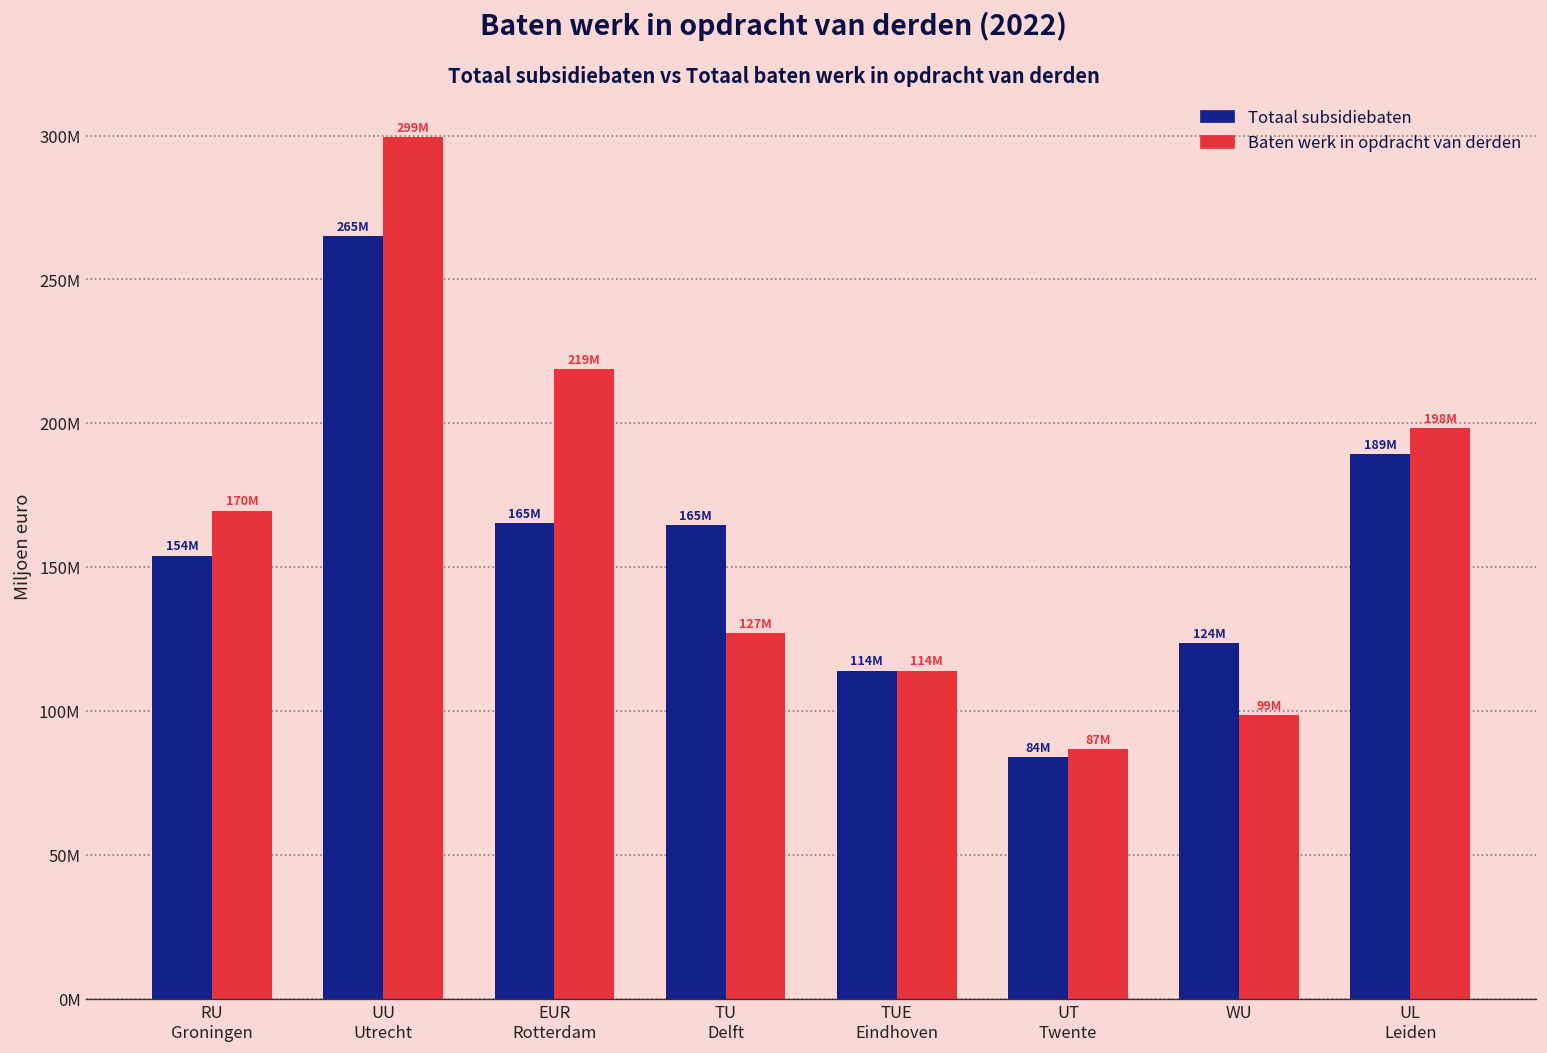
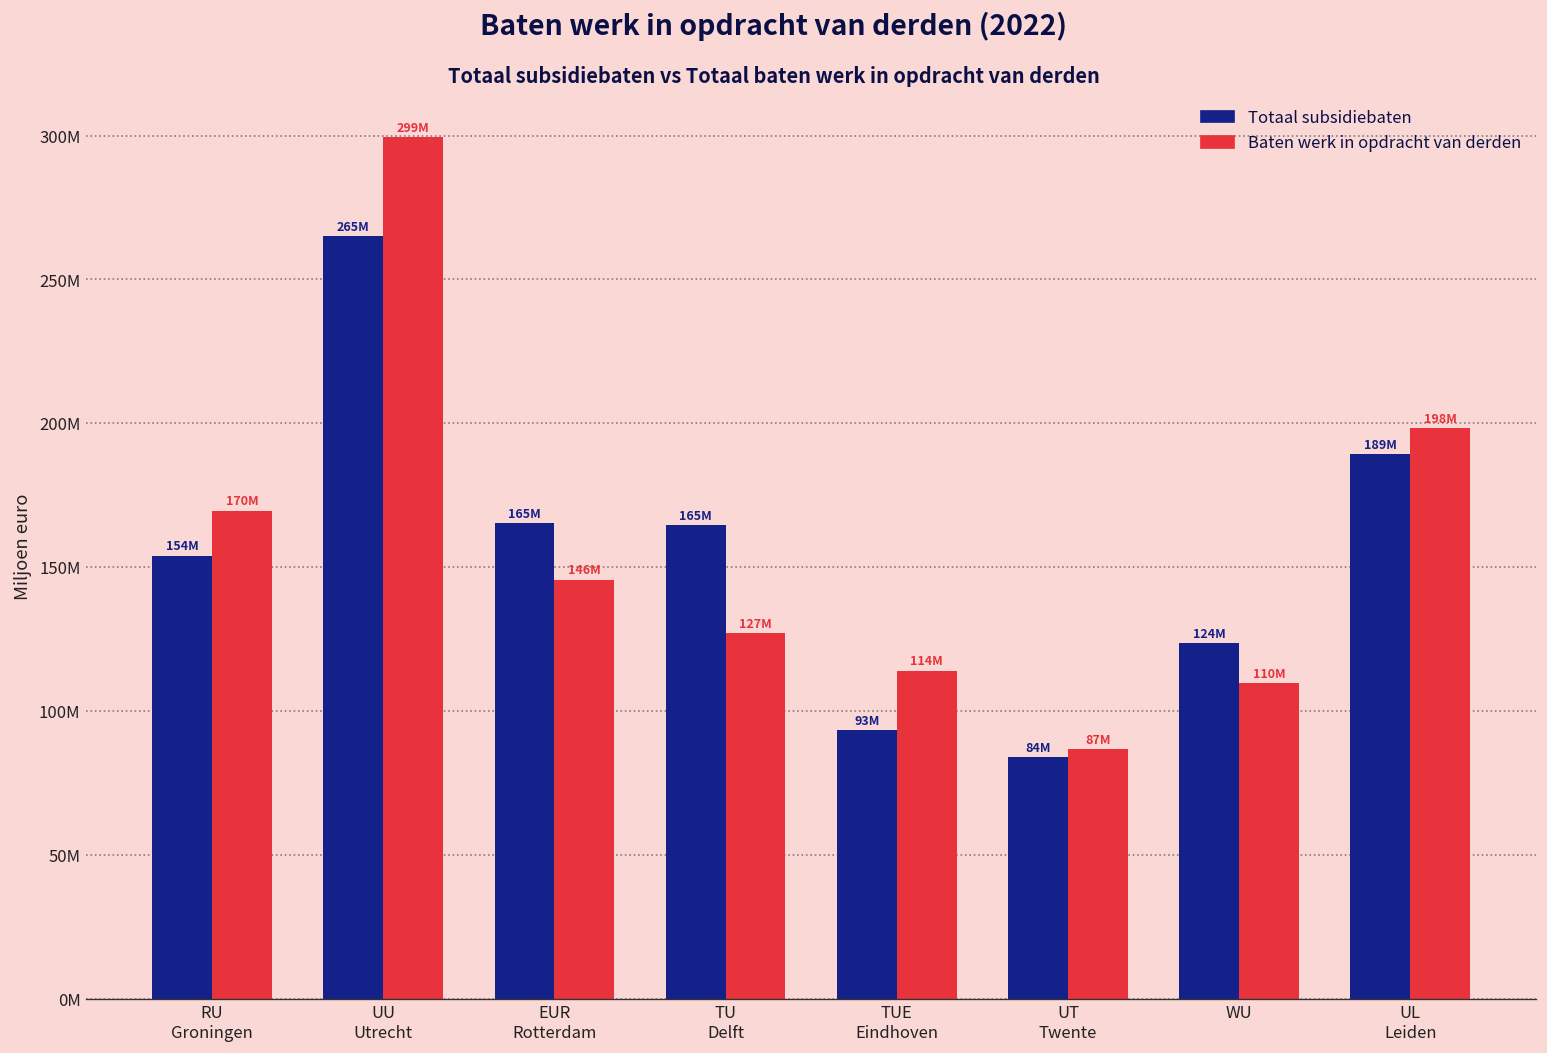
Baten werk in opdracht van derden, EUR Rotterdam: 219M -> 146M
Totaal subsidiebaten, TUE Eindhoven: 114M -> 93M
Baten werk in opdracht van derden, WU: 99M -> 110M
